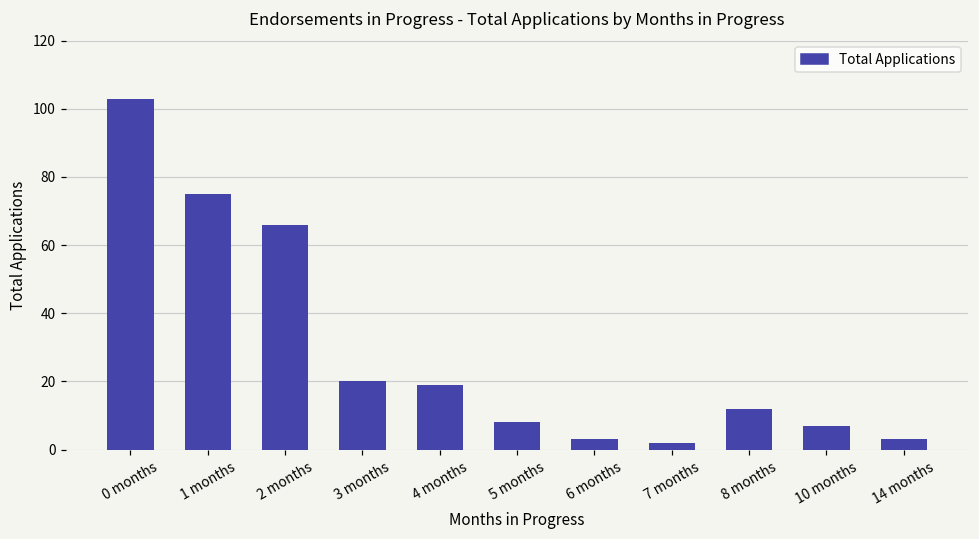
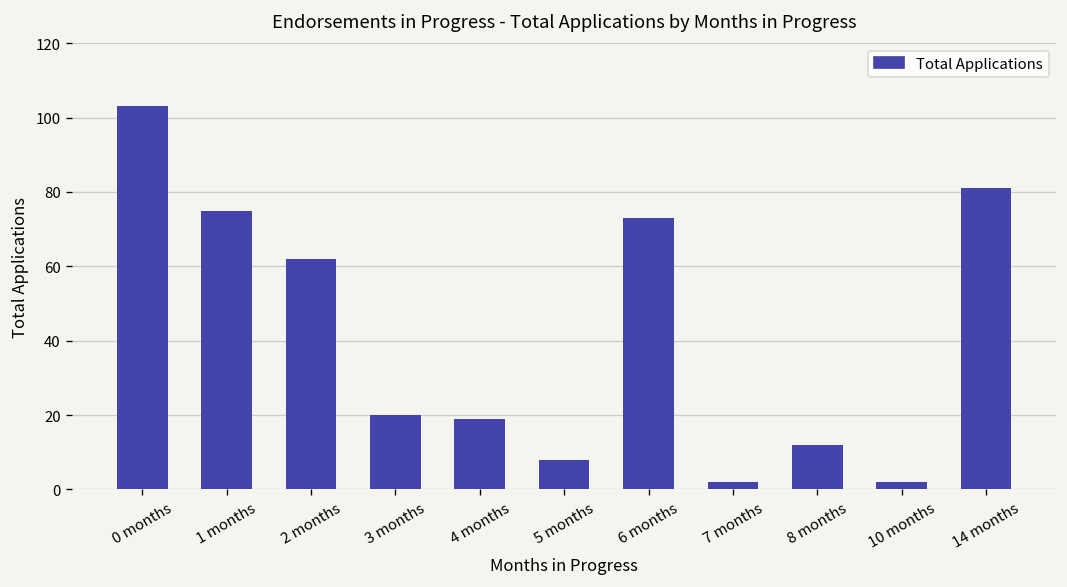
2 months: 66 -> 62
6 months: 3 -> 73
10 months: 7 -> 2
14 months: 3 -> 81
